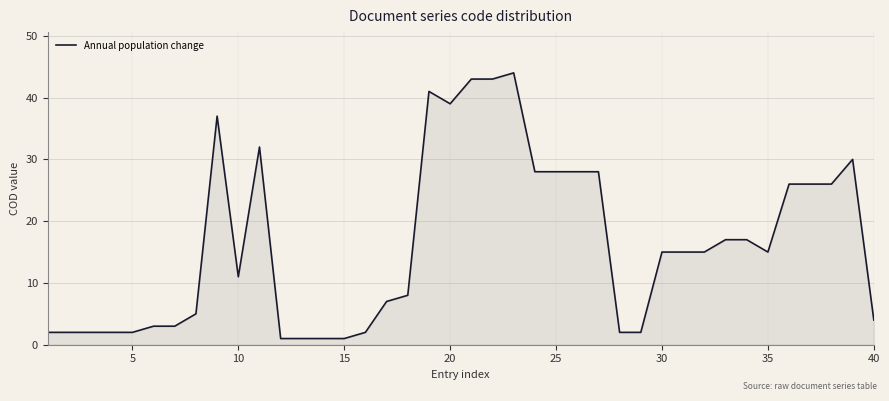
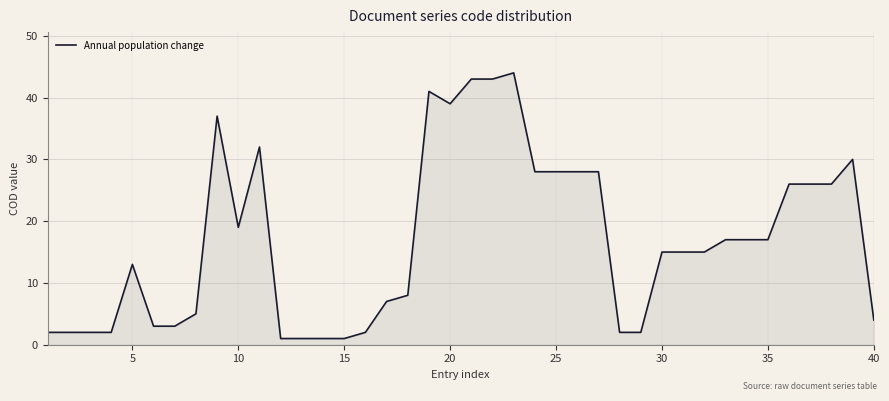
5: 2 -> 13
10: 11 -> 19
35: 15 -> 17
